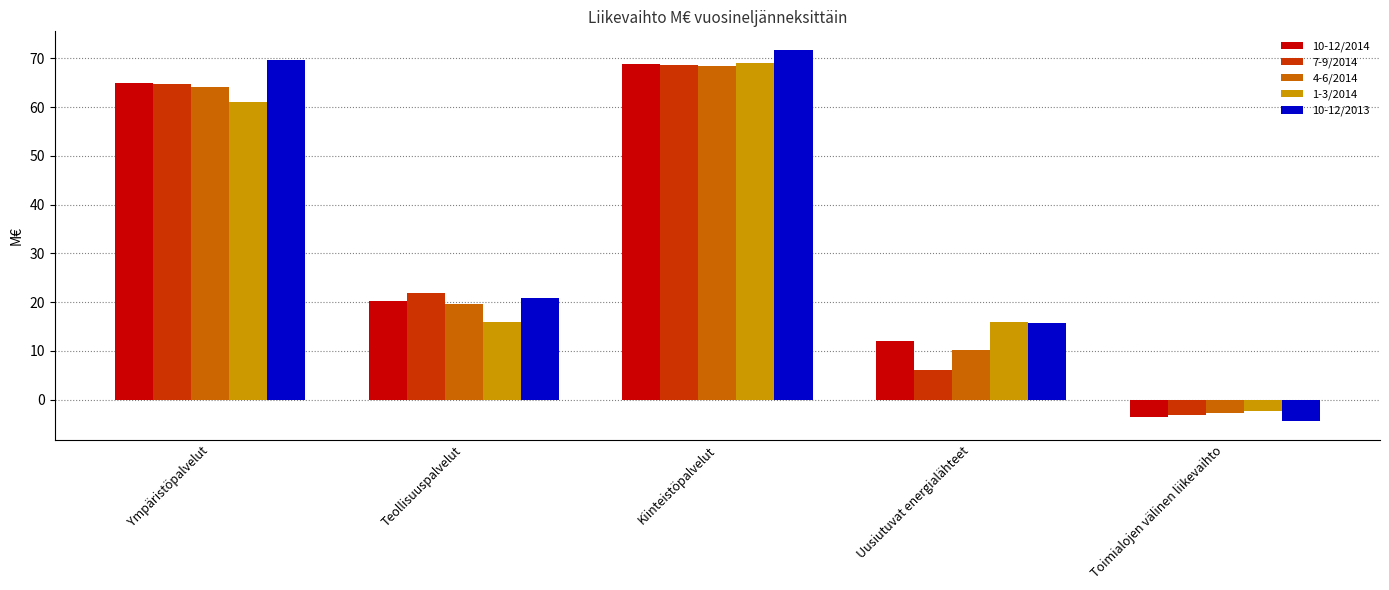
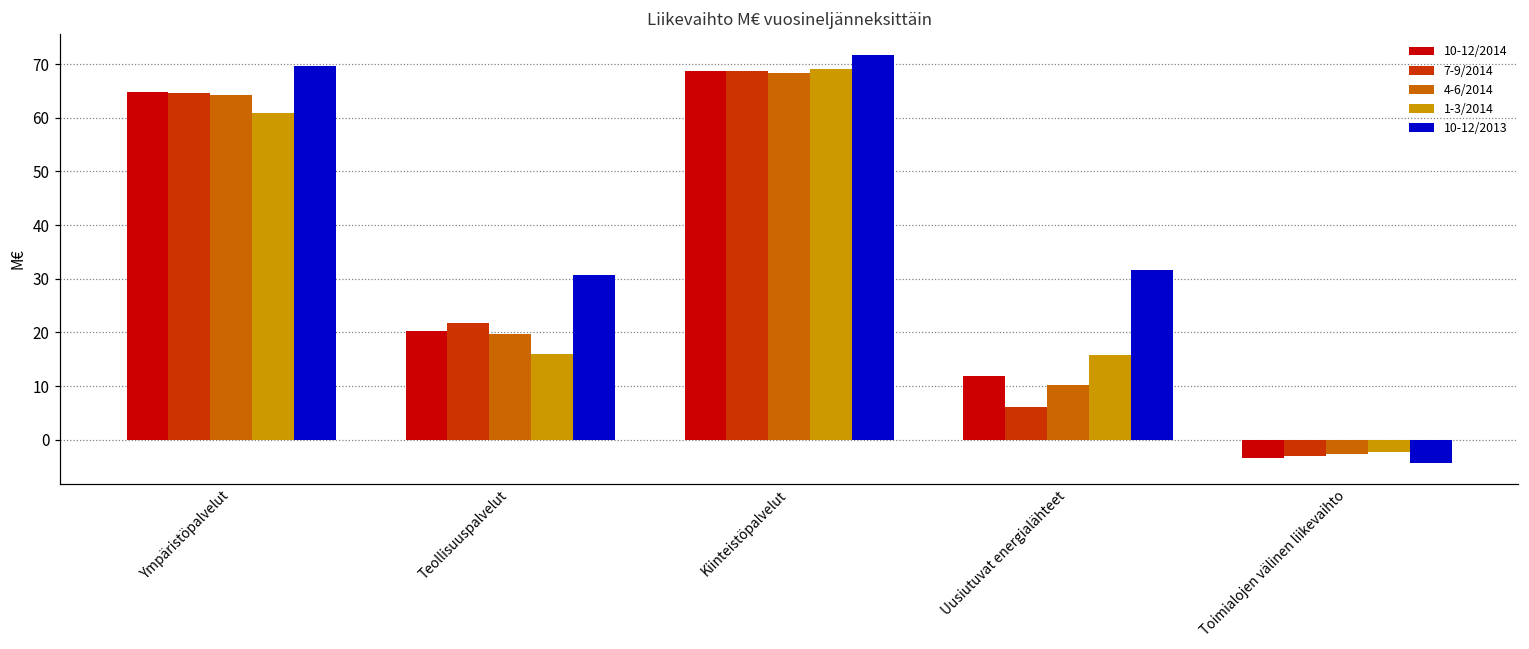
10-12/2013, Teollisuuspalvelut: 21 -> 31
10-12/2013, Uusiutuvat energialähteet: 16 -> 32
